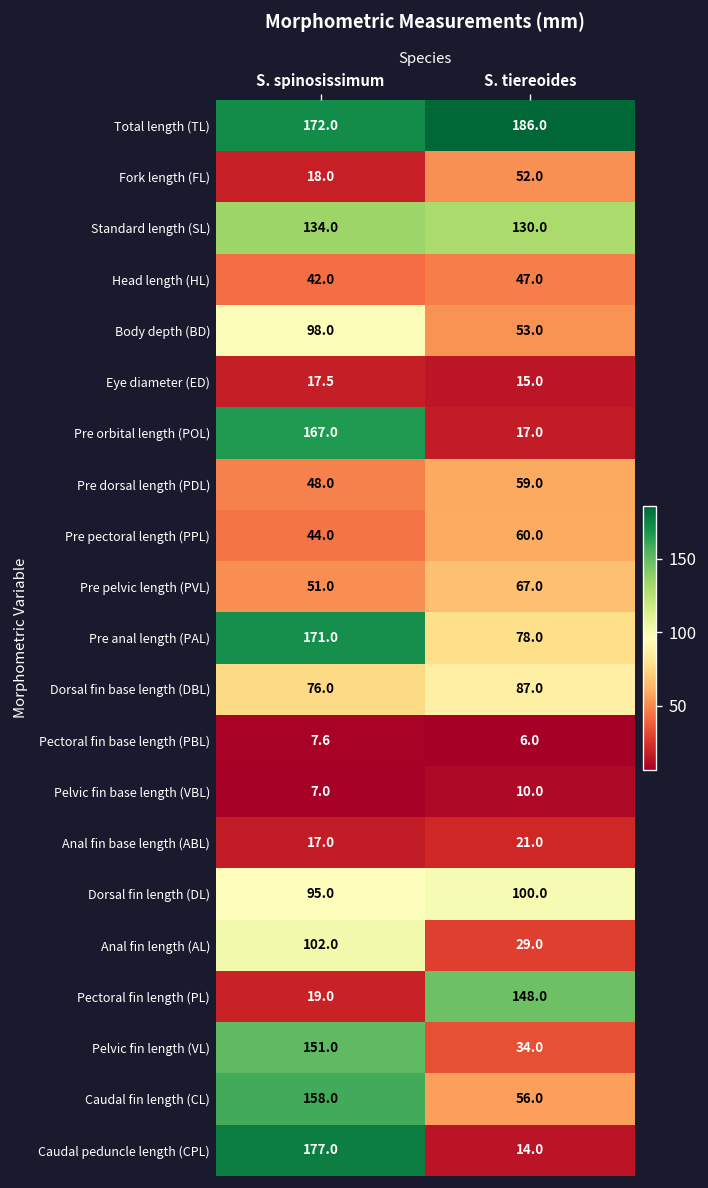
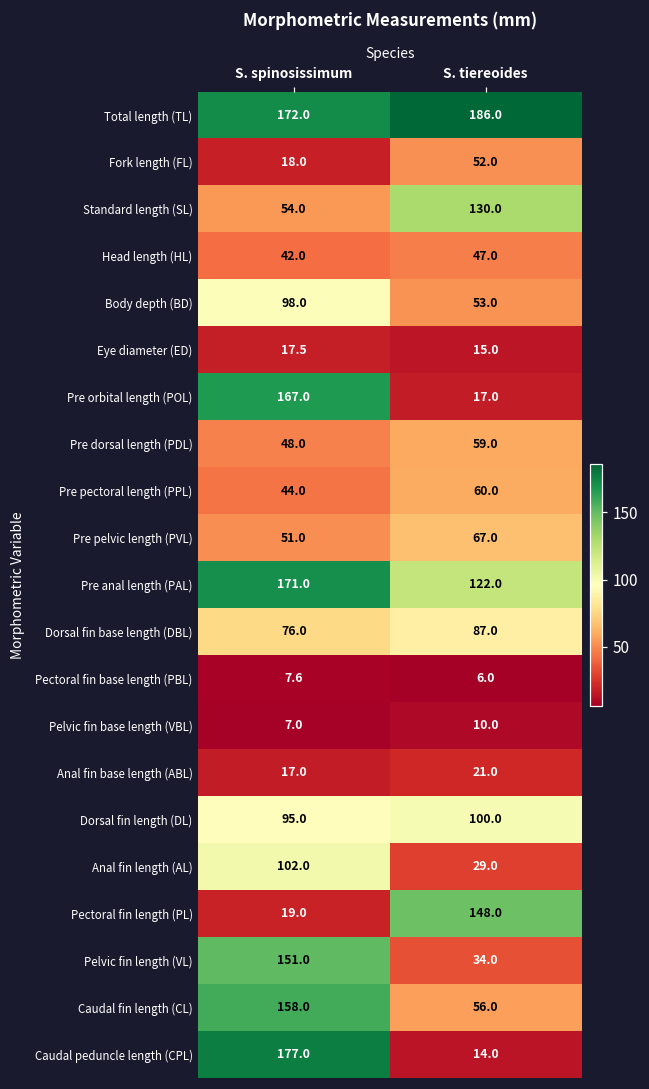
Standard length (SL), S. spinosissimum: 134.0 -> 54.0
Pre anal length (PAL), S. tiereoides: 78.0 -> 122.0
